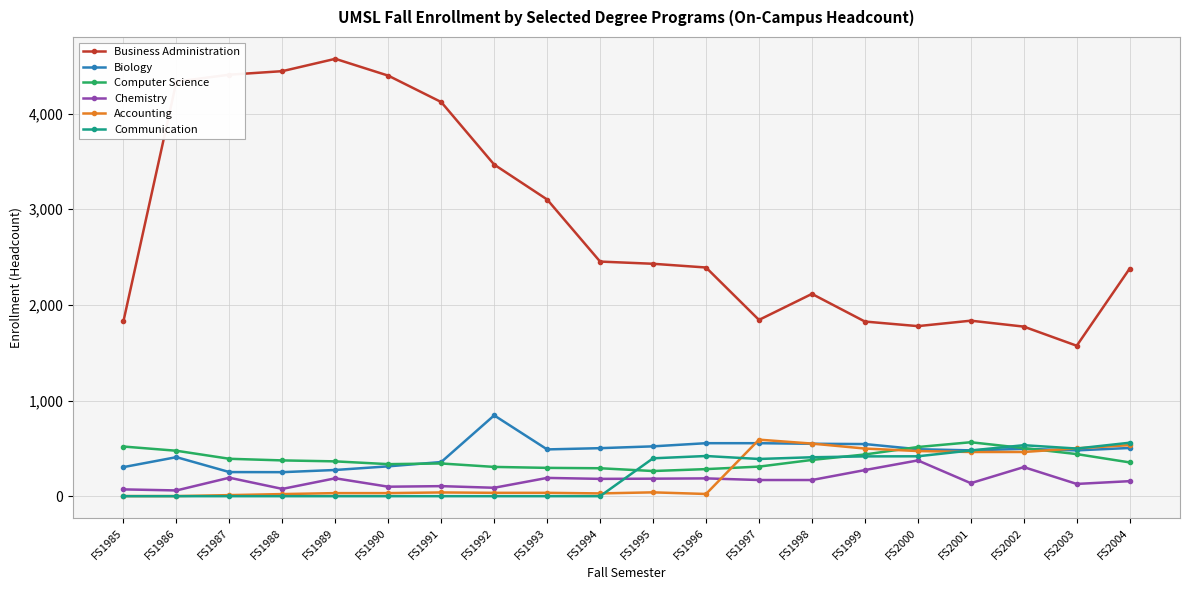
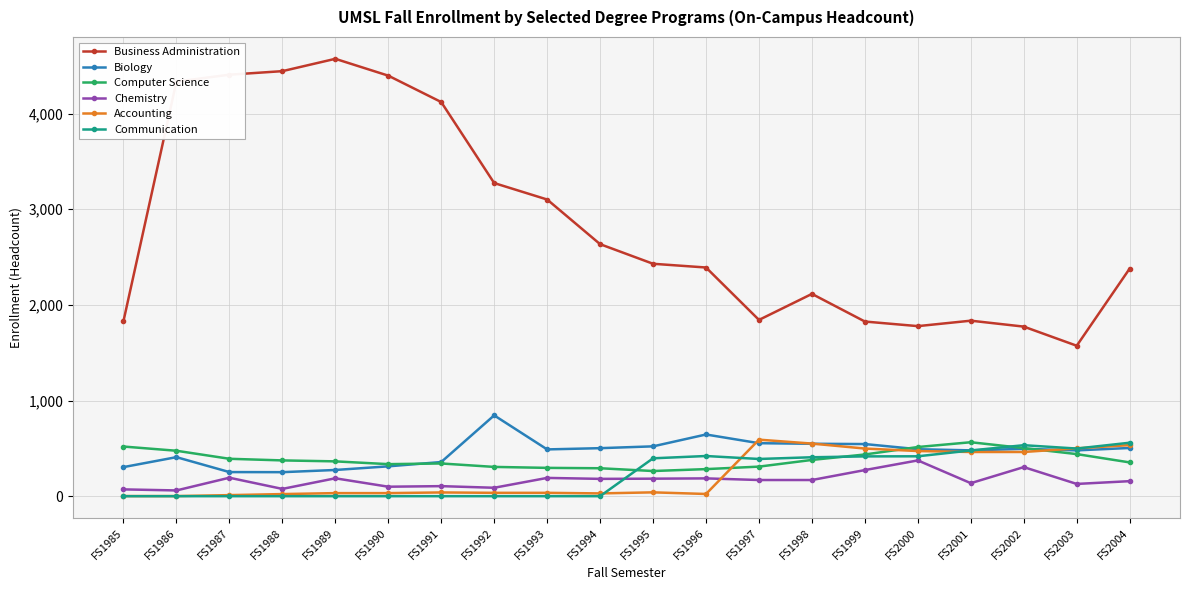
Business Administration, FS1992: 3,500 -> 3,300
Business Administration, FS1994: 2,500 -> 2,600
Biology, FS1996: 550 -> 650
